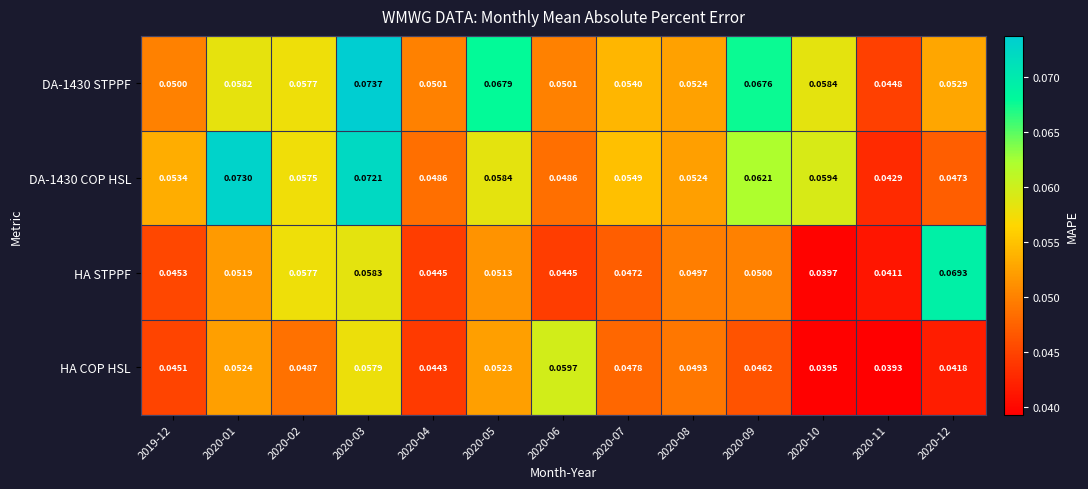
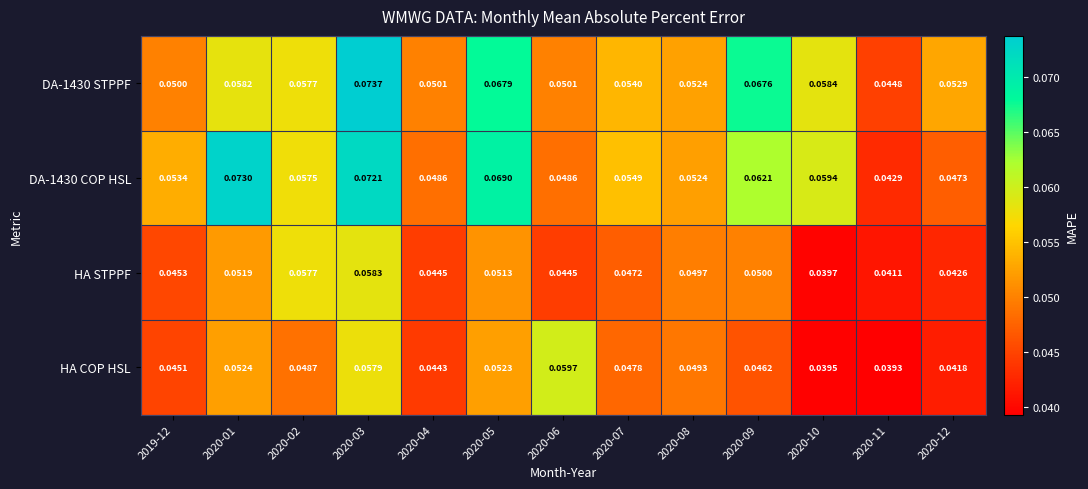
DA-1430 COP HSL, 2020-05: 0.0584 -> 0.0690
HA STPPF, 2020-12: 0.0693 -> 0.0426
